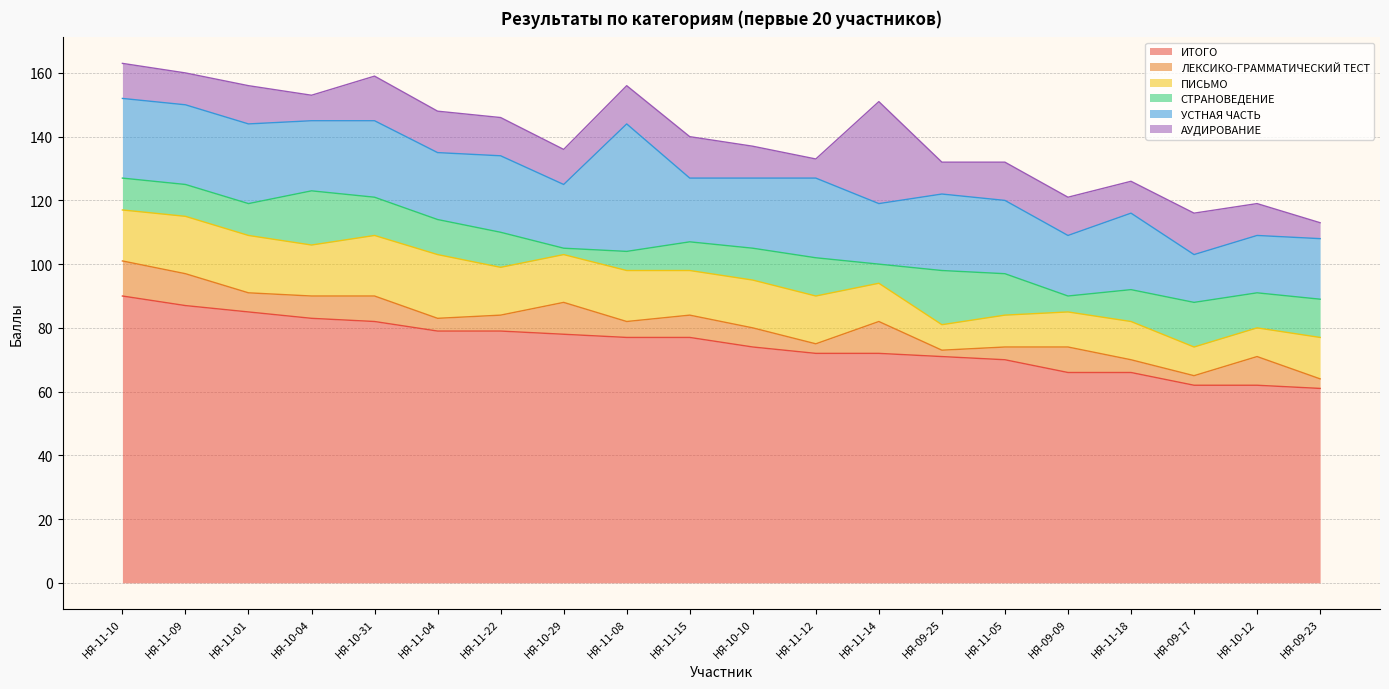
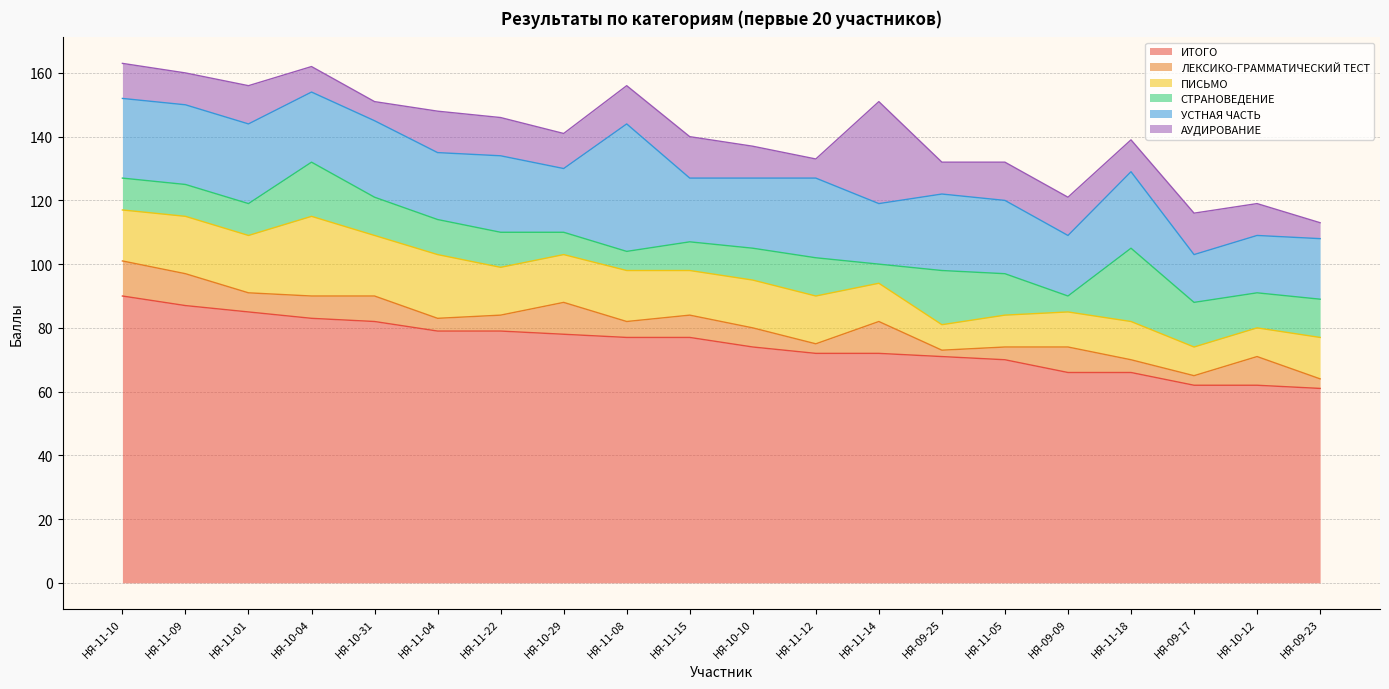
ПИСЬМО, НЯ-10-04: 16 -> 25
АУДИРОВАНИЕ, НЯ-10-31: 14 -> 6
СТРАНОВЕДЕНИЕ, НЯ-10-29: 2 -> 7
СТРАНОВЕДЕНИЕ, НЯ-11-18: 10 -> 23
